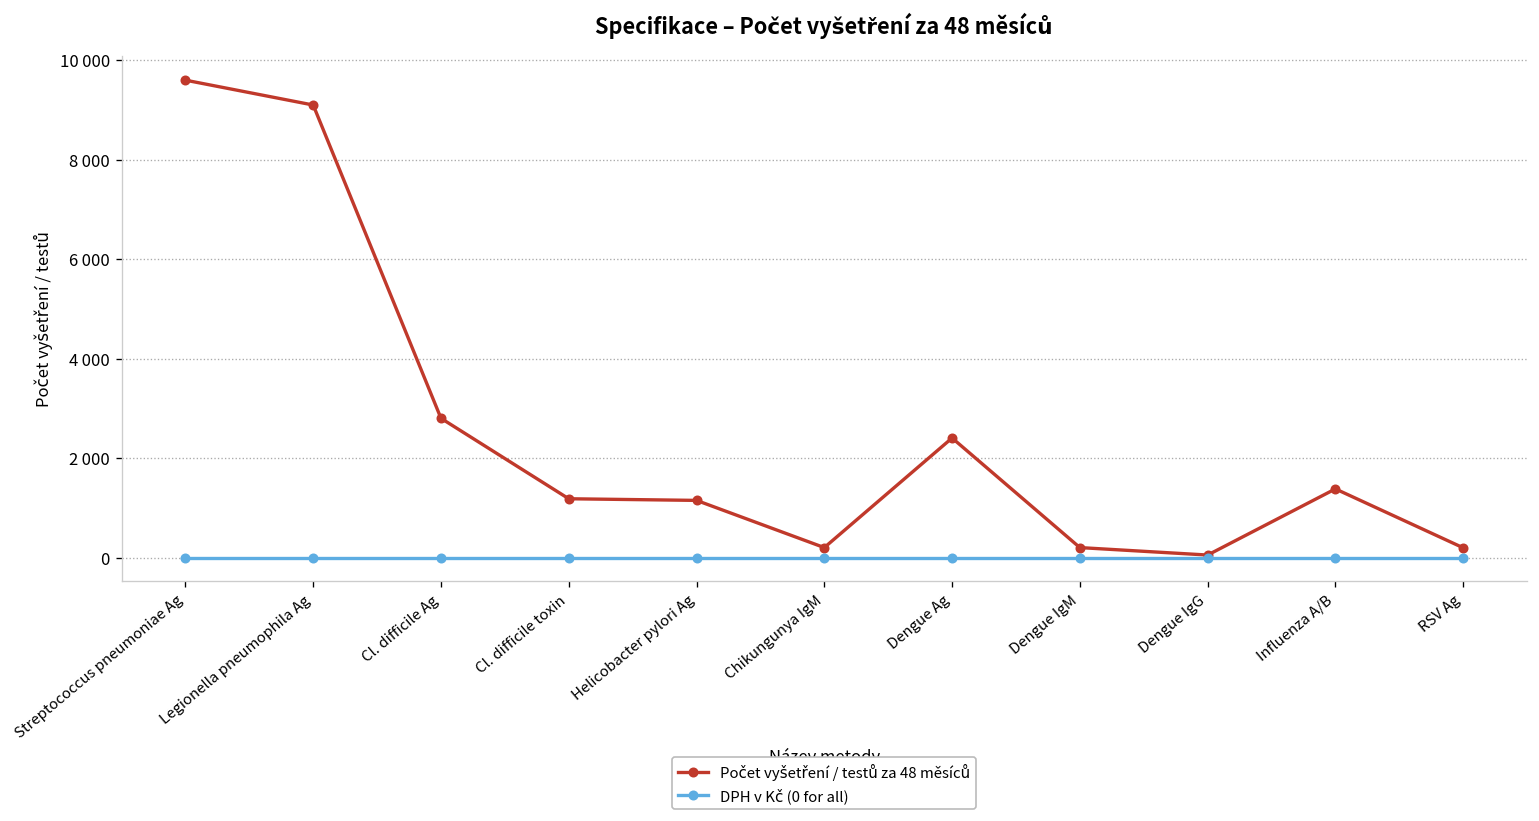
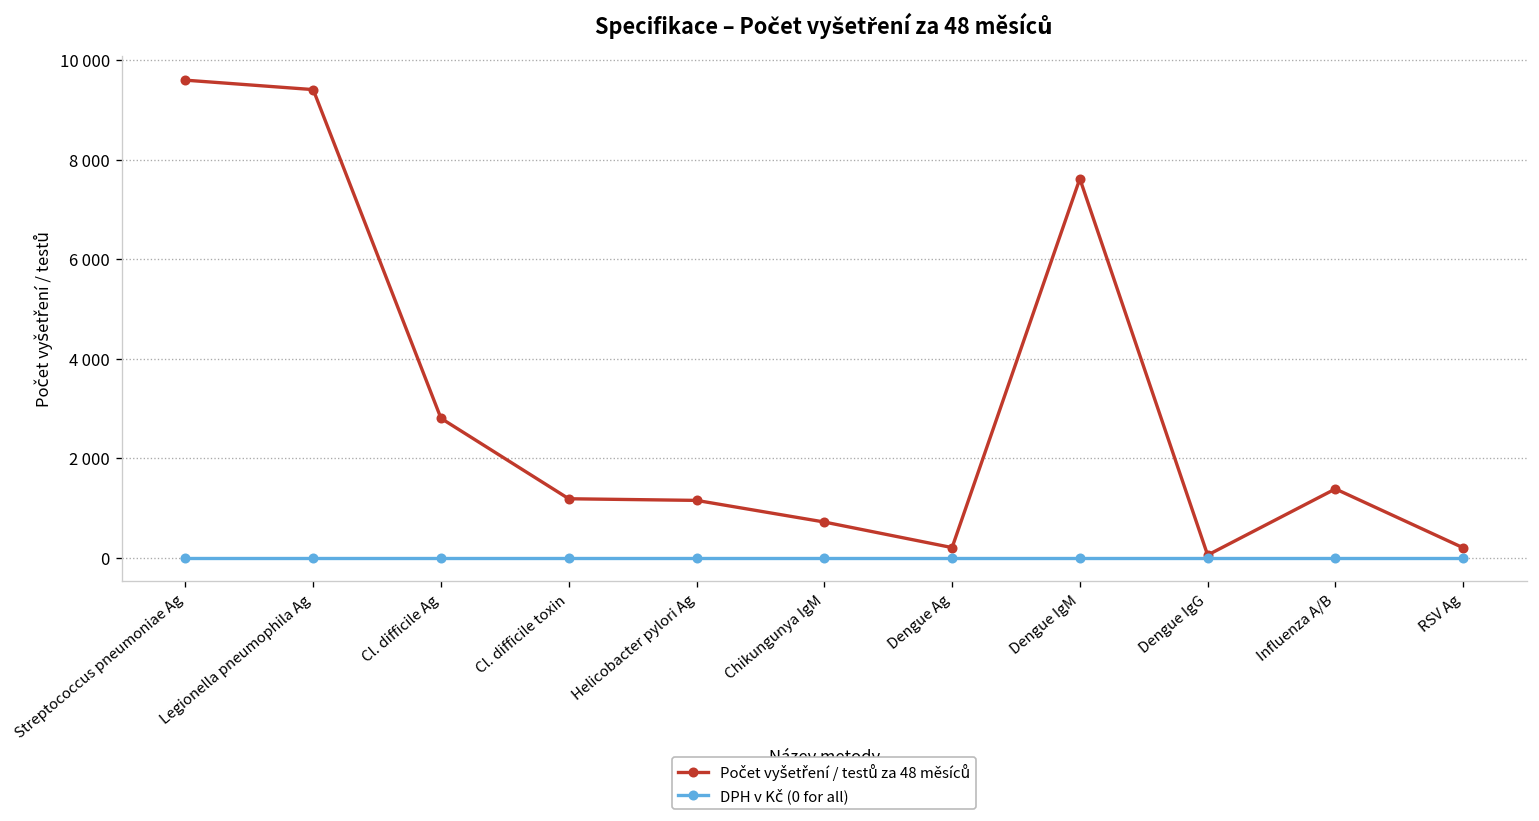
Počet vyšetření / testů za 48 měsíců, Legionella pneumophila Ag: 9100 -> 9400
Počet vyšetření / testů za 48 měsíců, Chikungunya IgM: 200 -> 700
Počet vyšetření / testů za 48 měsíců, Dengue Ag: 2400 -> 200
Počet vyšetření / testů za 48 měsíců, Dengue IgM: 200 -> 7600
